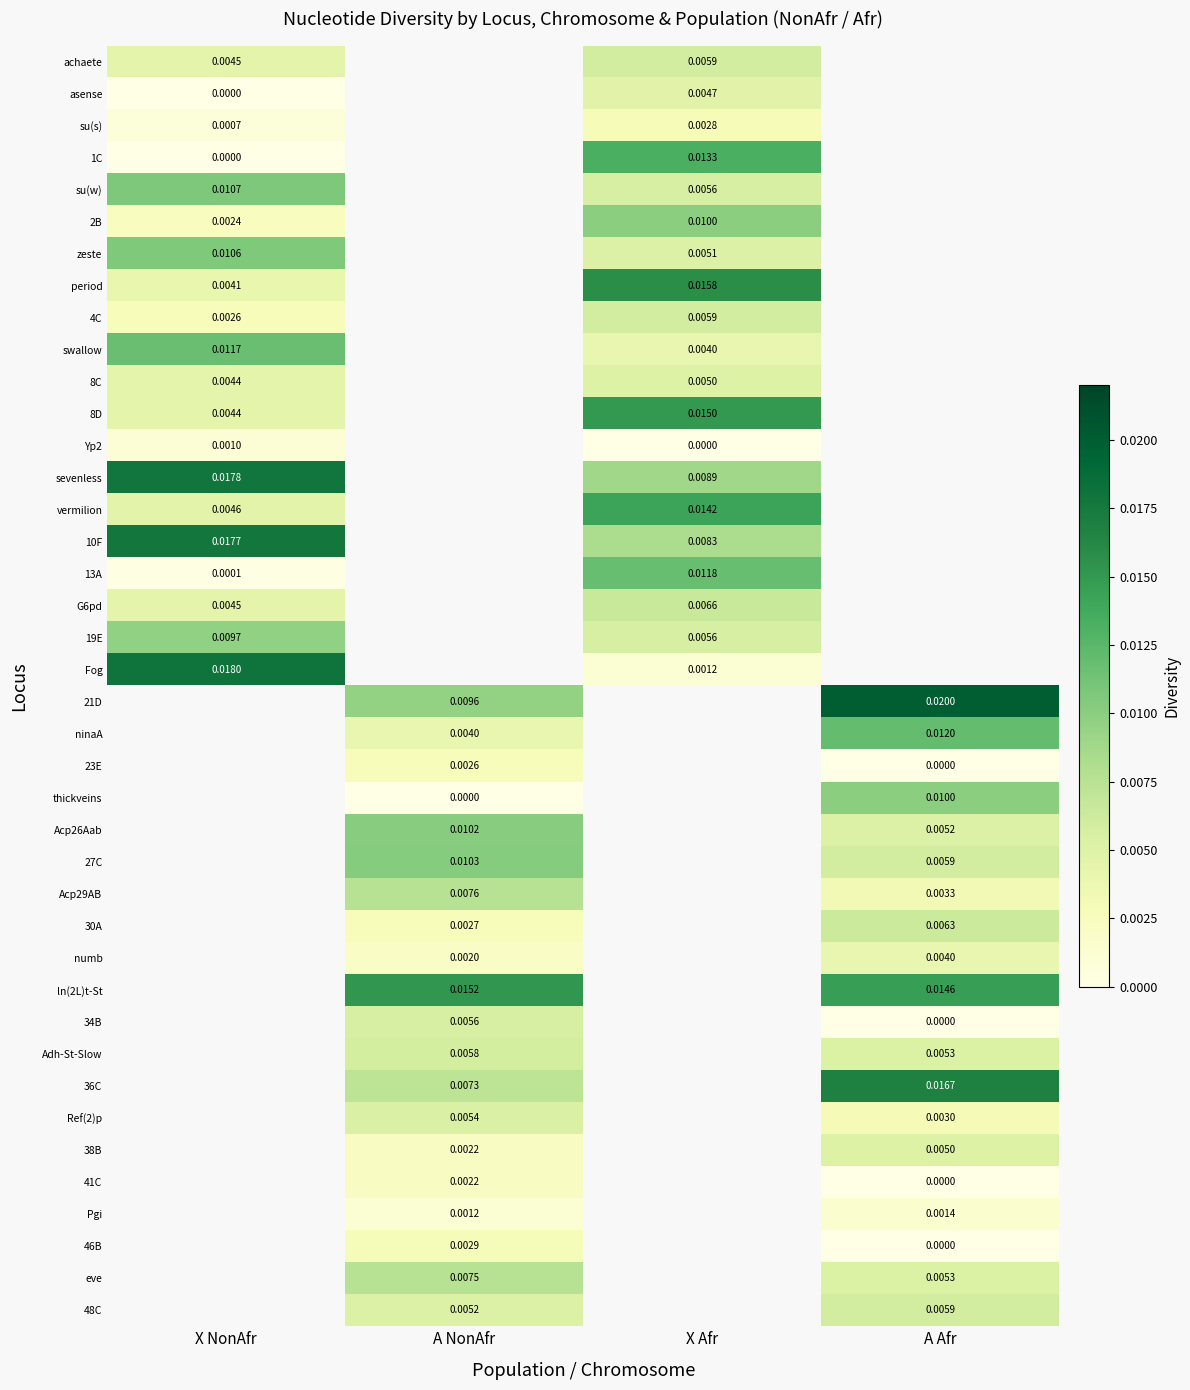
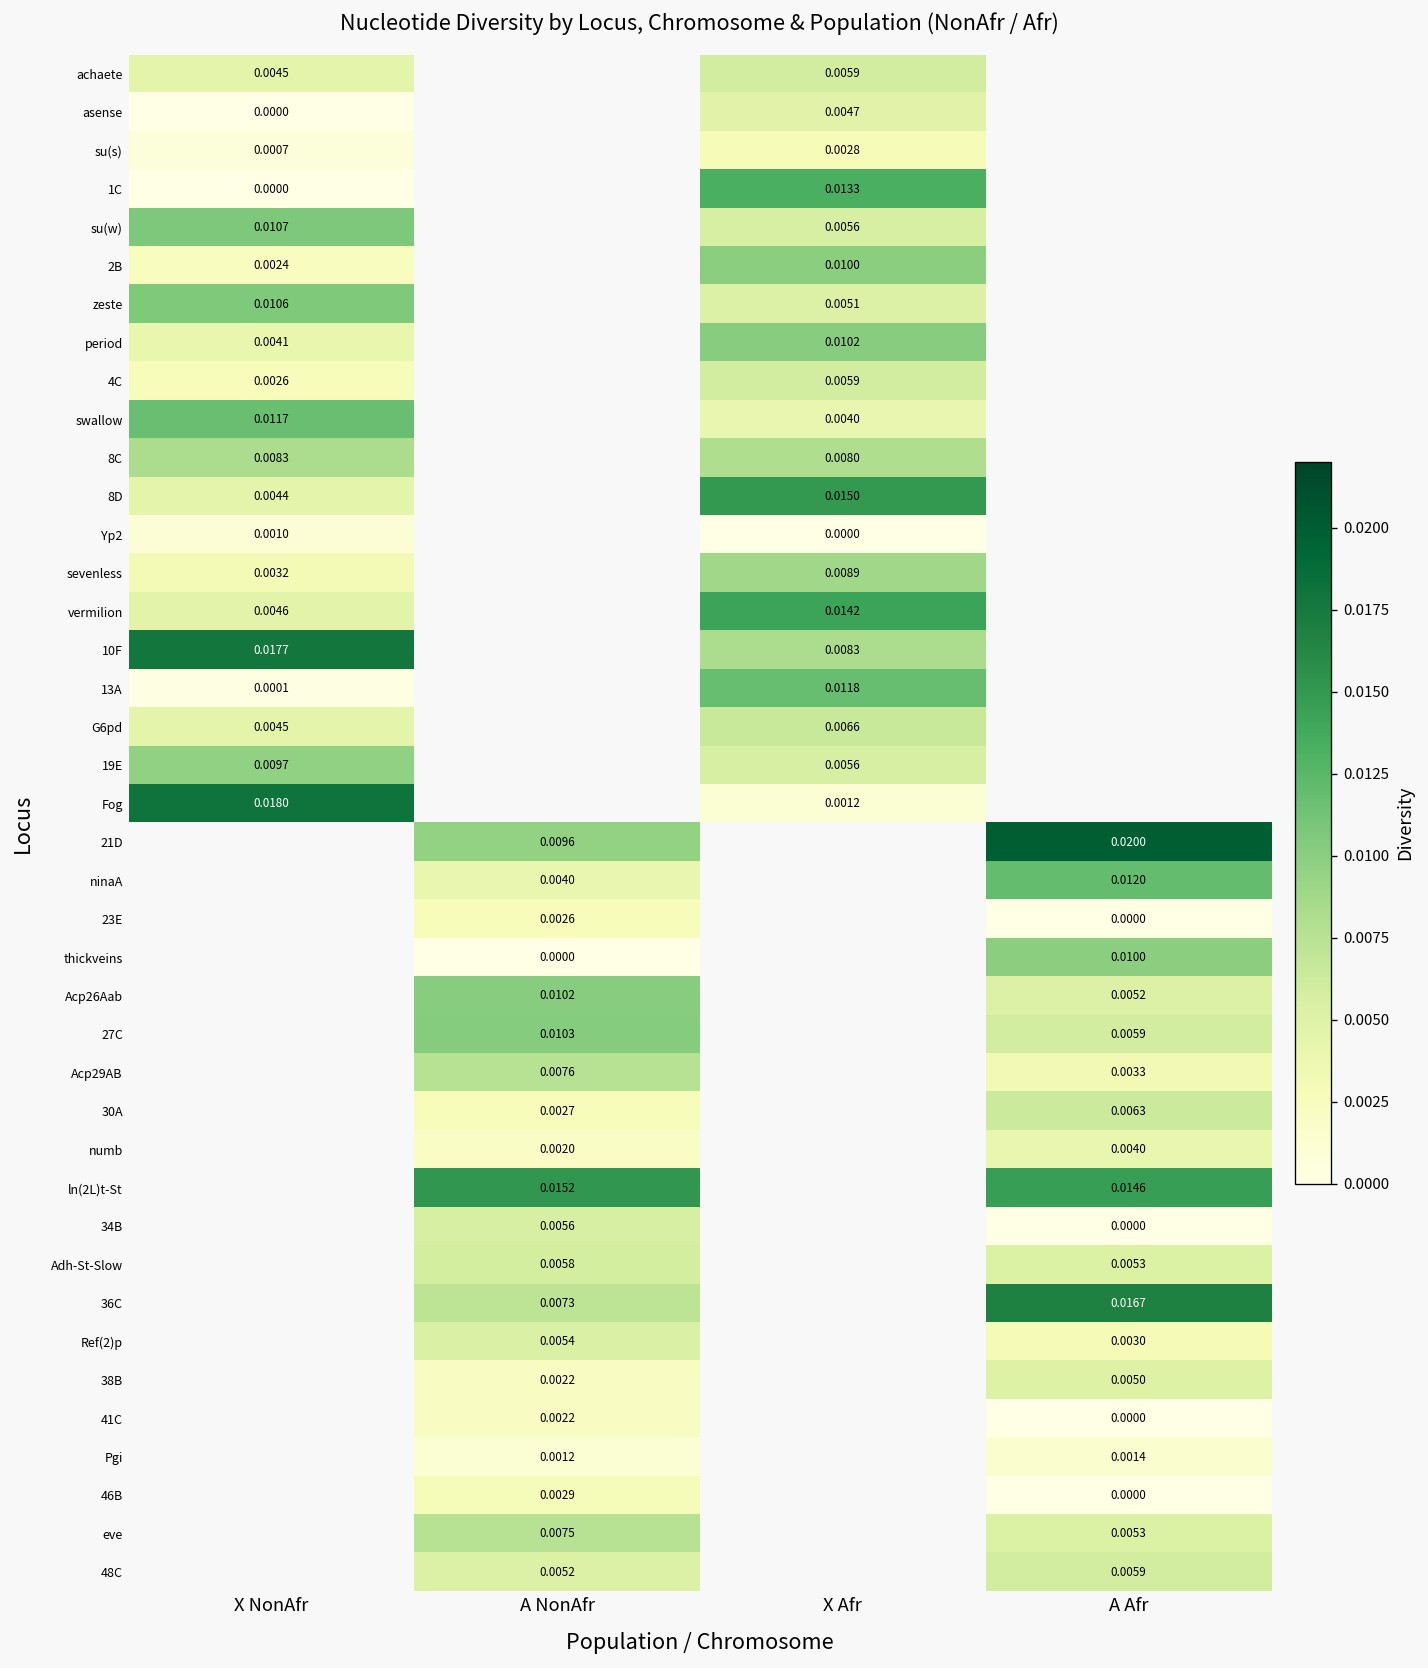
period, X Afr: 0.0158 -> 0.0102
8C, X NonAfr: 0.0044 -> 0.0083
8C, X Afr: 0.0050 -> 0.0080
sevenless, X NonAfr: 0.0178 -> 0.0032
